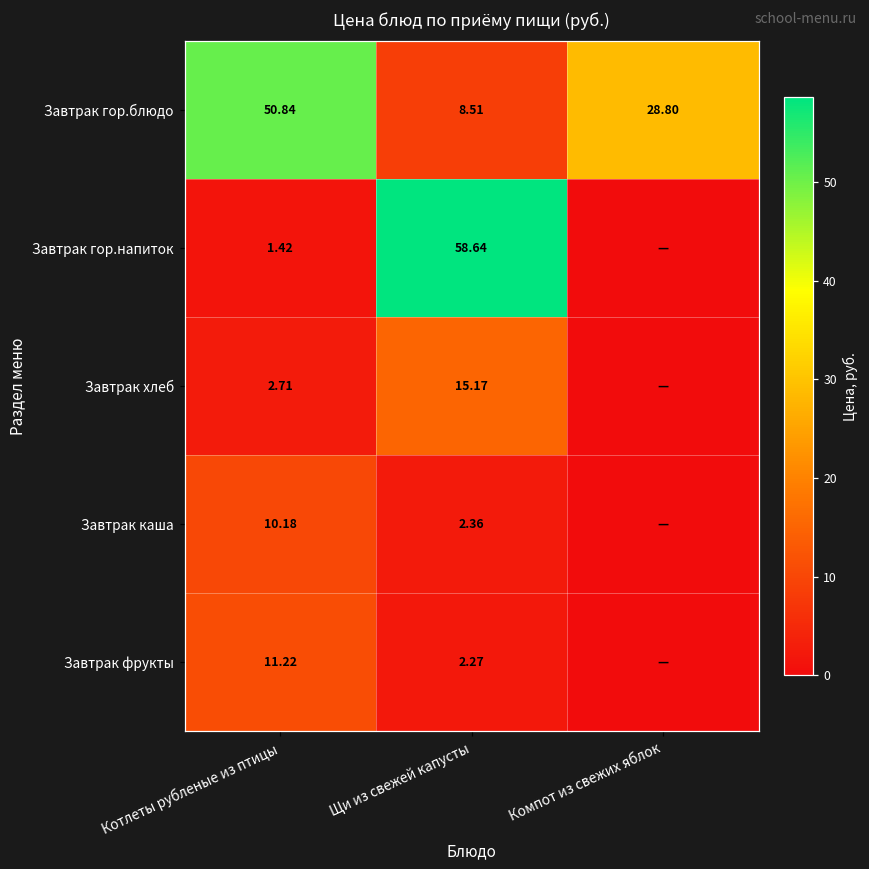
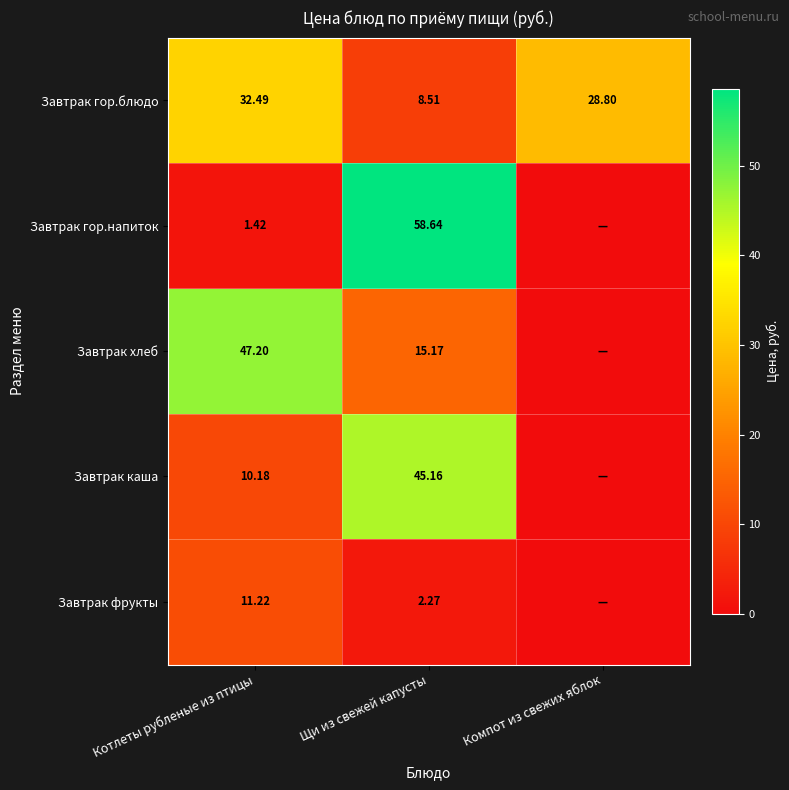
Завтрак гор.блюдо, Котлеты рубленые из птицы: 50.84 -> 32.49
Завтрак хлеб, Котлеты рубленые из птицы: 2.71 -> 47.20
Завтрак каша, Щи из свежей капусты: 2.36 -> 45.16
